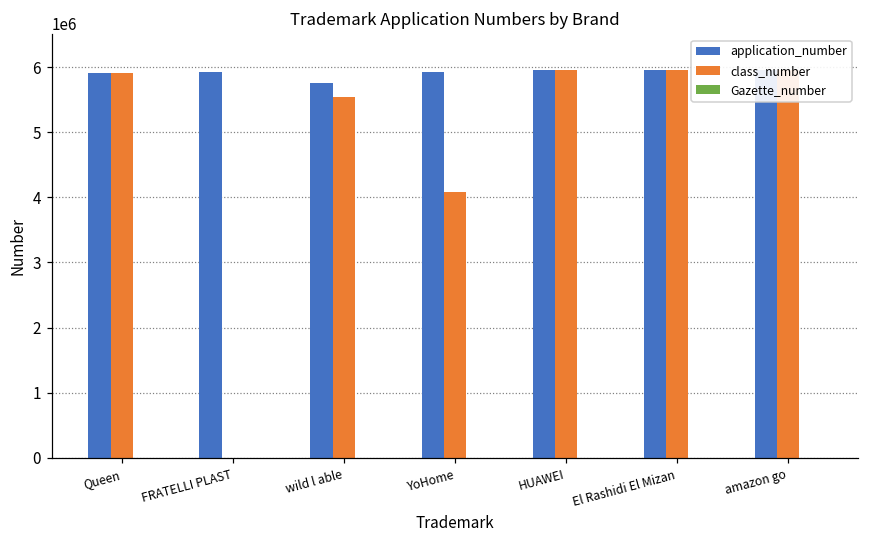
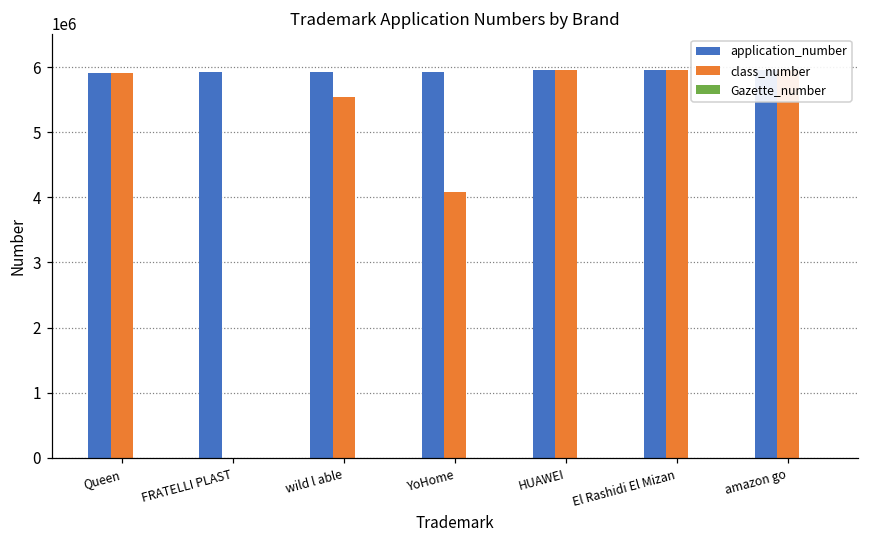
application_number, wild l able: 5800000 -> 5900000
